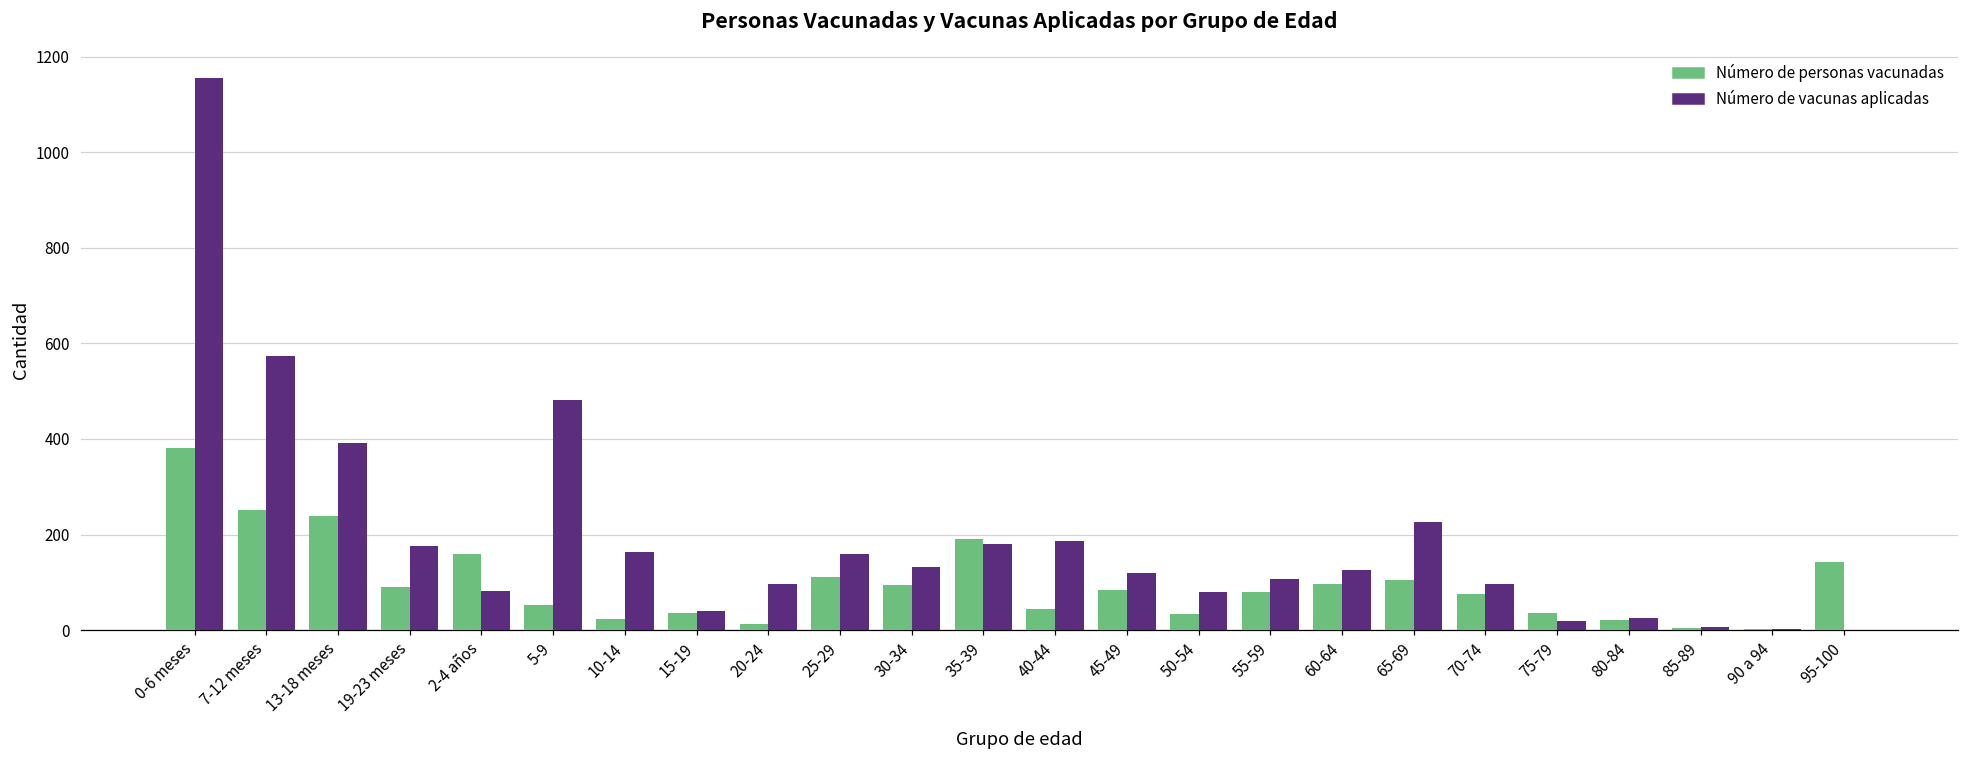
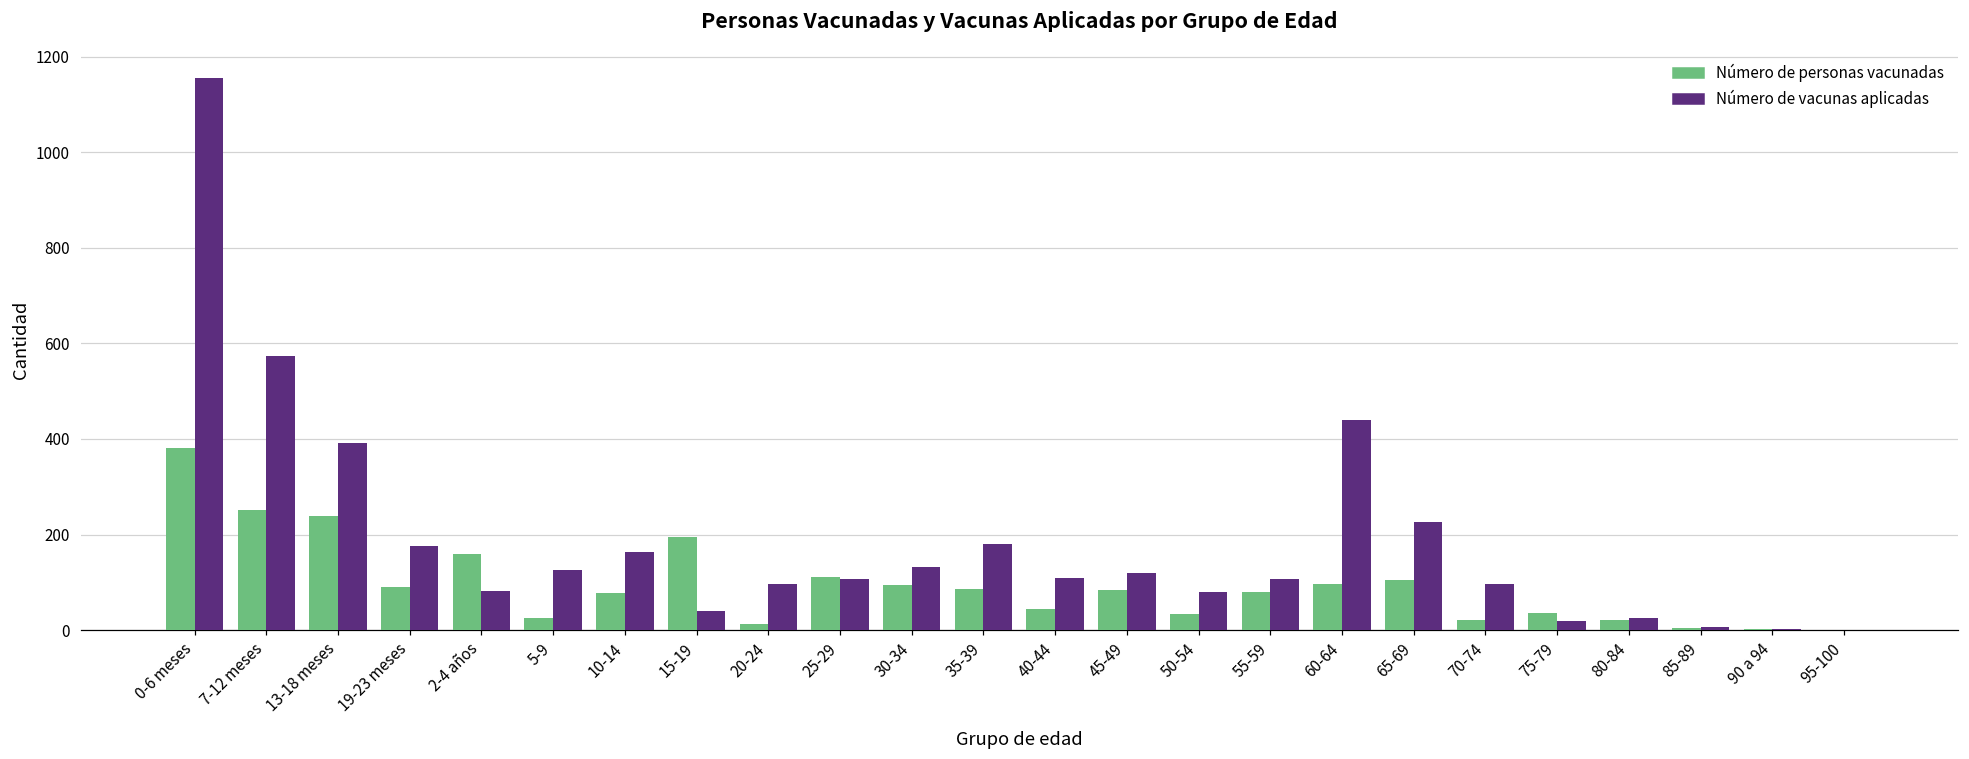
Número de personas vacunadas, 5-9: 50 -> 30
Número de vacunas aplicadas, 5-9: 480 -> 130
Número de personas vacunadas, 10-14: 20 -> 80
Número de personas vacunadas, 15-19: 40 -> 200
Número de vacunas aplicadas, 25-29: 160 -> 110
Número de personas vacunadas, 35-39: 190 -> 90
Número de vacunas aplicadas, 40-44: 190 -> 110
Número de vacunas aplicadas, 60-64: 130 -> 440
Número de personas vacunadas, 70-74: 80 -> 20
Número de personas vacunadas, 95-100: 140 -> 0
